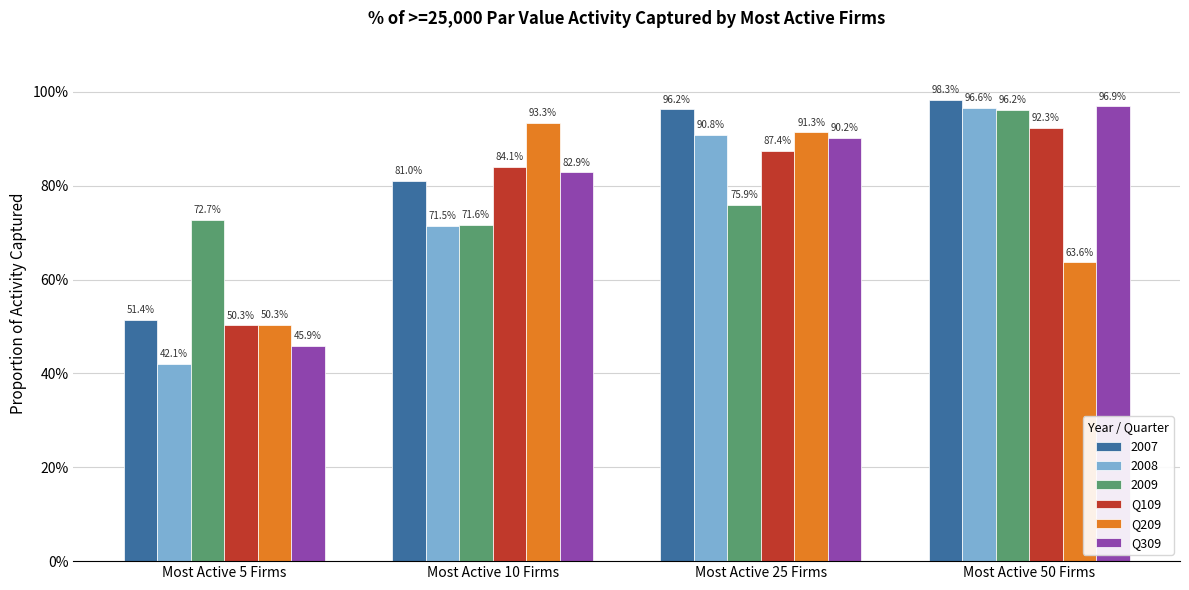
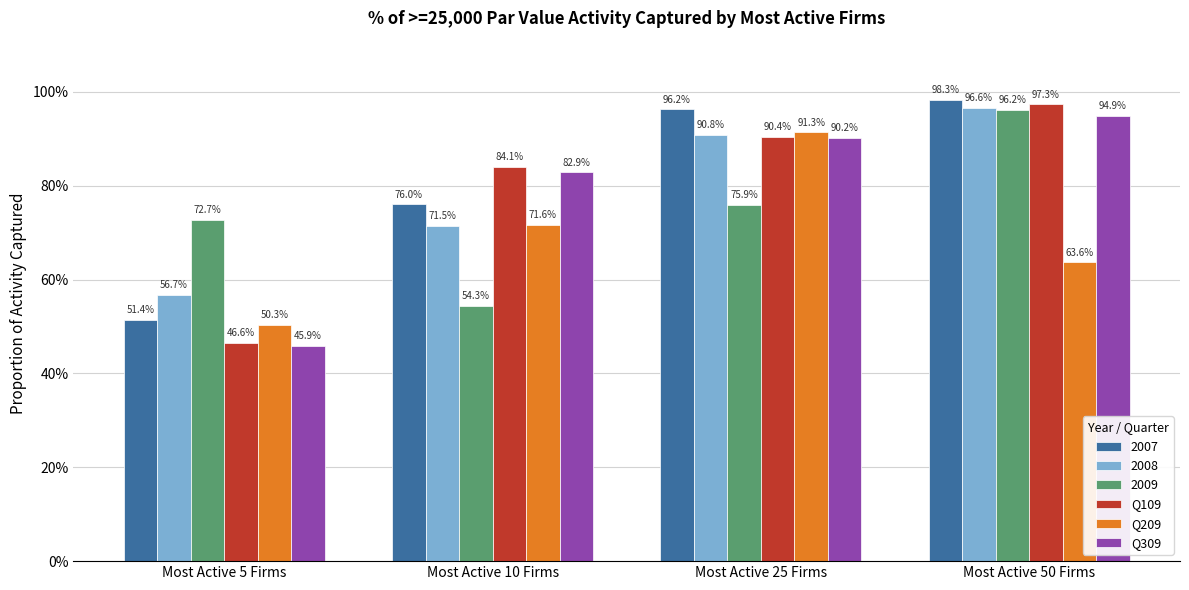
2008, Most Active 5 Firms: 42.1% -> 56.7%
Q109, Most Active 5 Firms: 50.3% -> 46.6%
2007, Most Active 10 Firms: 81.0% -> 76.0%
2009, Most Active 10 Firms: 71.6% -> 54.3%
Q209, Most Active 10 Firms: 93.3% -> 71.6%
Q109, Most Active 25 Firms: 87.4% -> 90.4%
Q109, Most Active 50 Firms: 92.3% -> 97.3%
Q309, Most Active 50 Firms: 96.9% -> 94.9%
